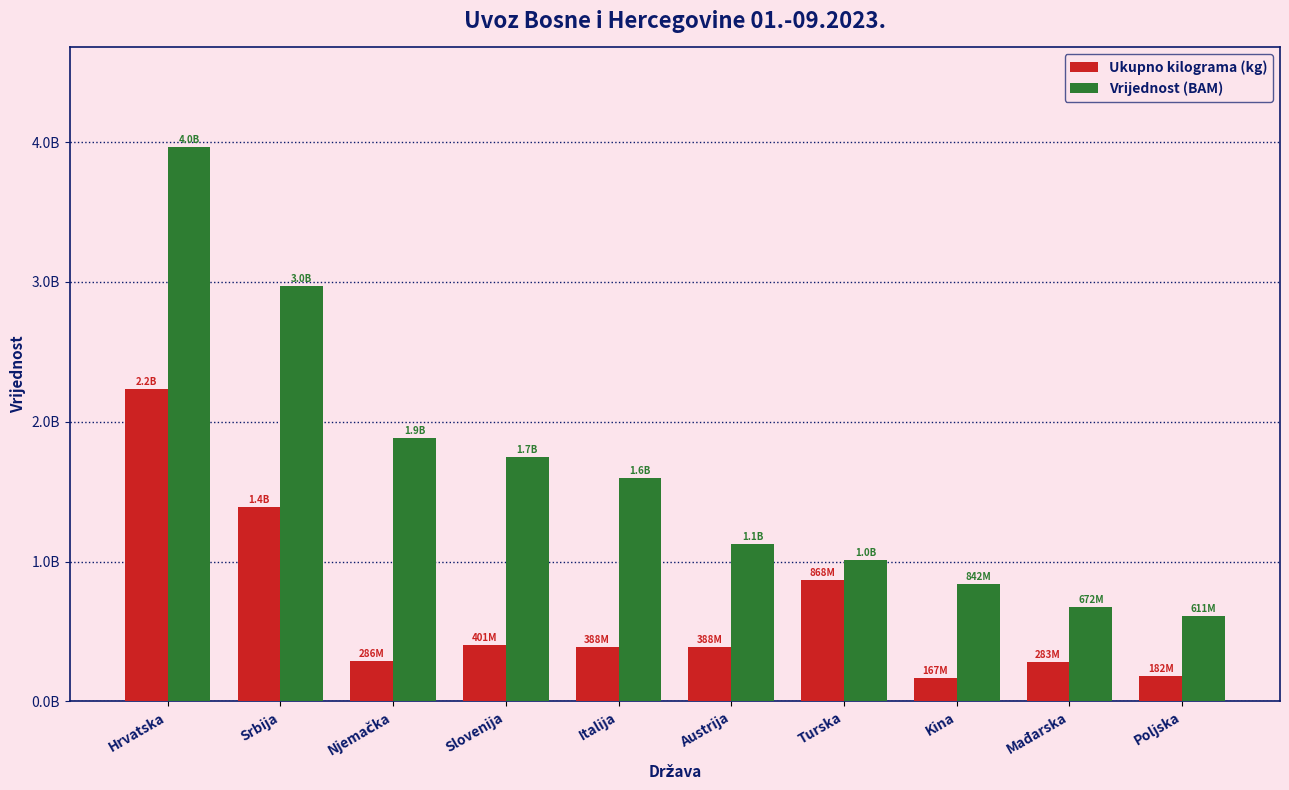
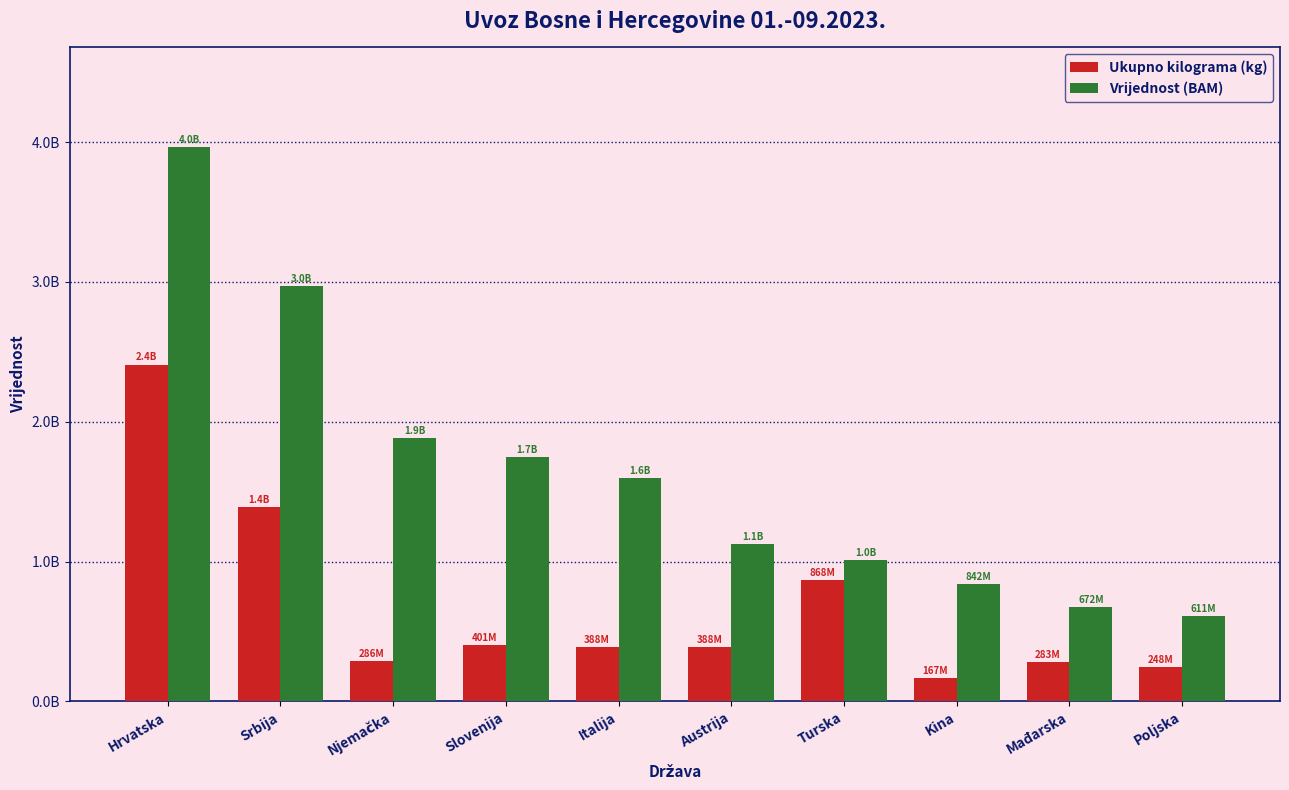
Ukupno kilograma (kg), Hrvatska: 2.2B -> 2.4B
Ukupno kilograma (kg), Poljska: 182M -> 248M
